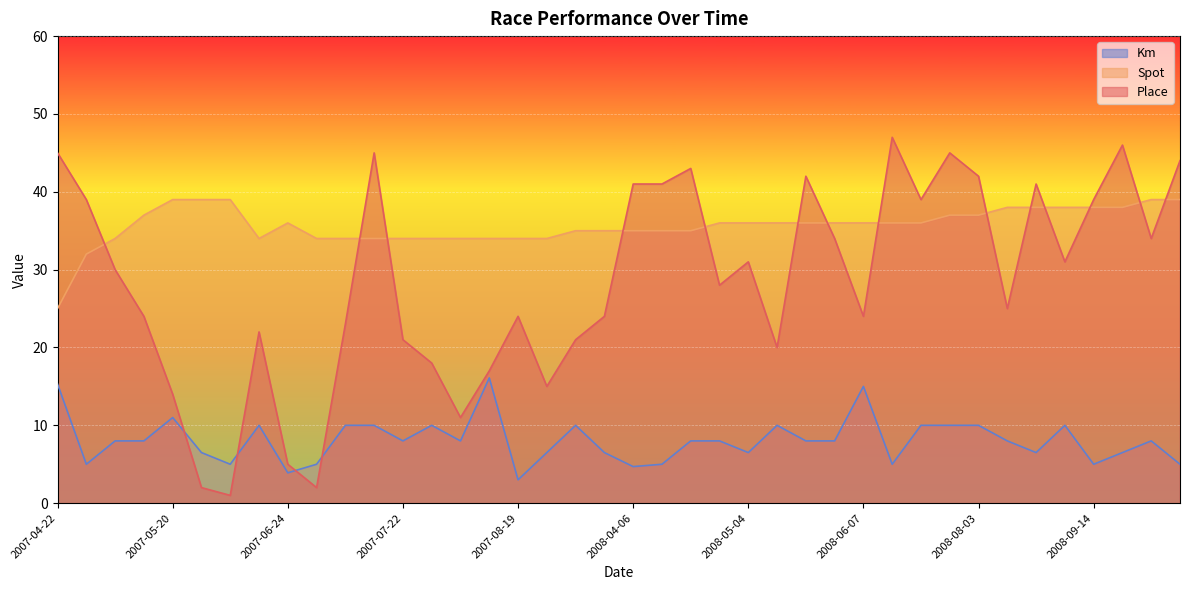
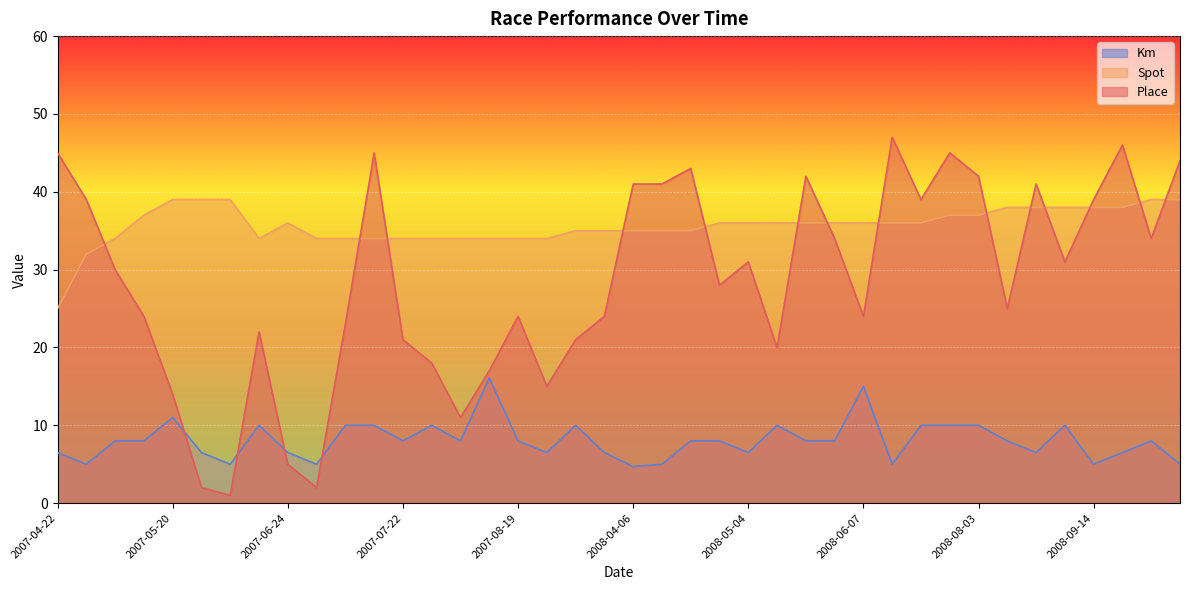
Km, 2007-04-22: 15 -> 7
Km, 2007-06-24: 4 -> 7
Km, 2007-08-19: 3 -> 8
